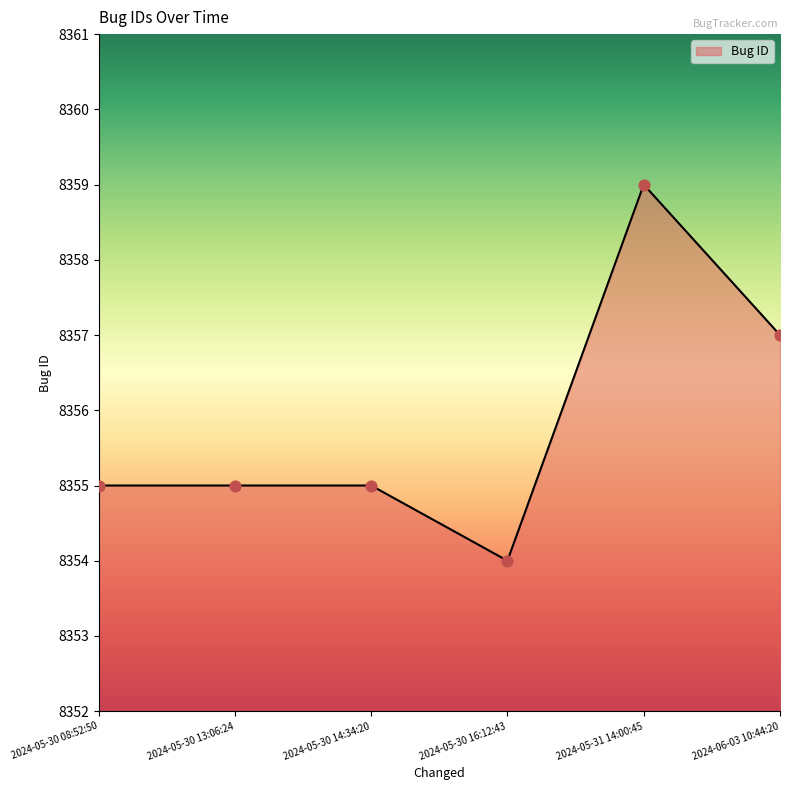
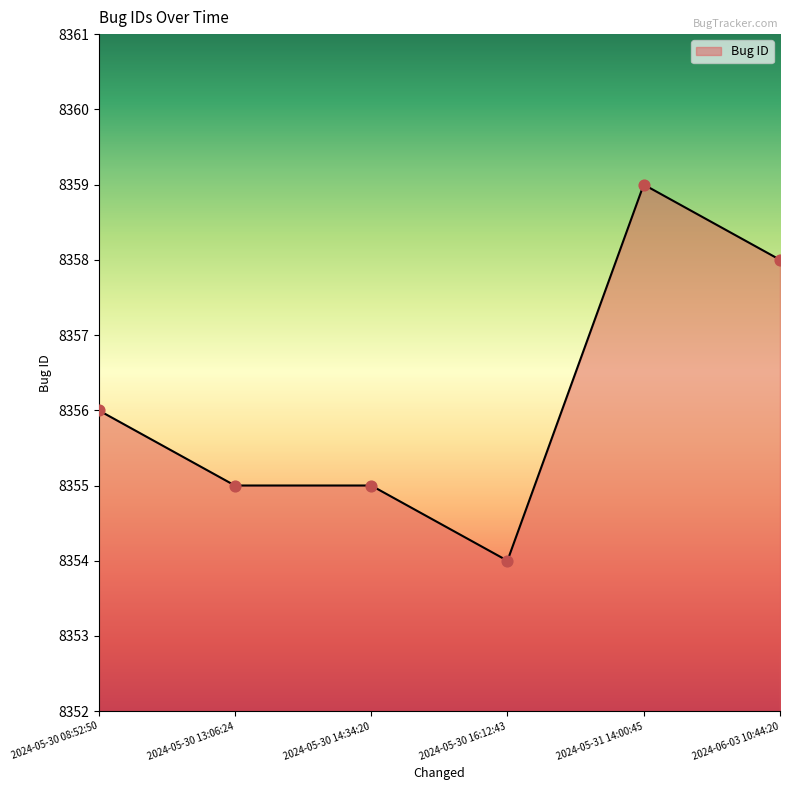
2024-05-30 08:52:50: 8355 -> 8356
2024-06-03 10:44:20: 8357 -> 8358
